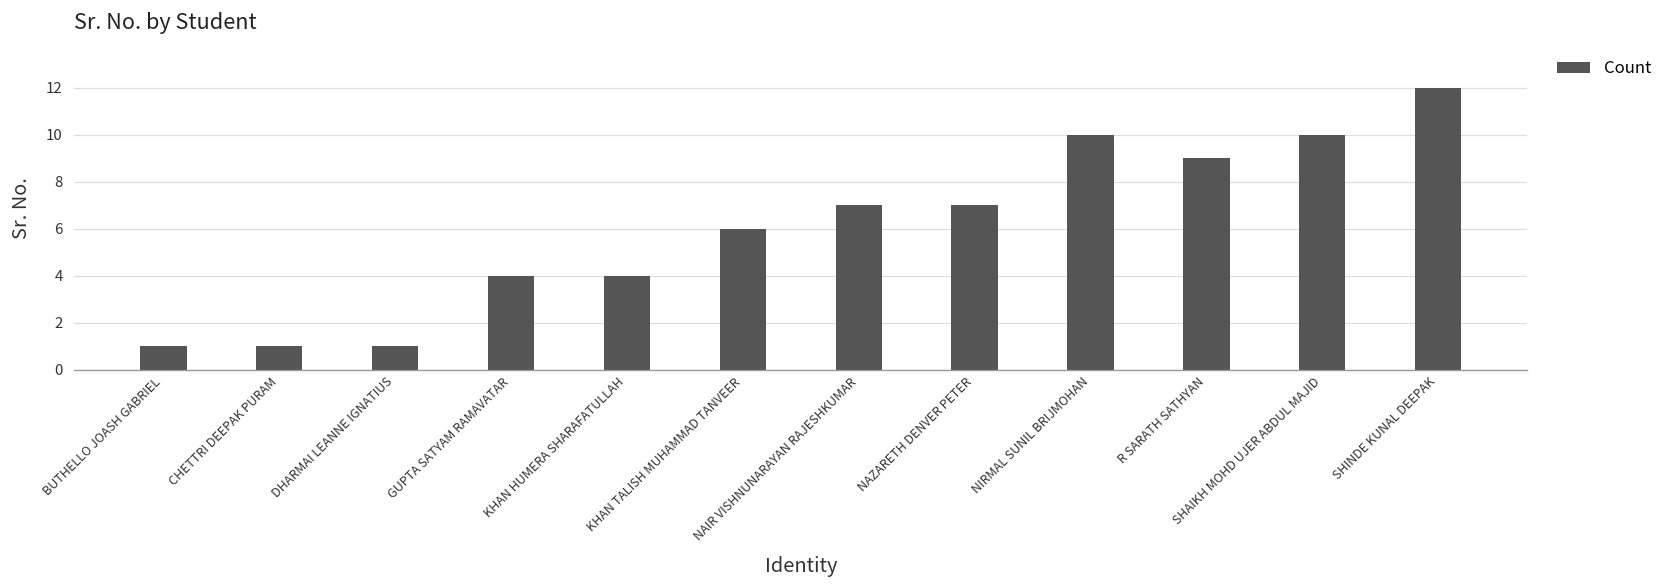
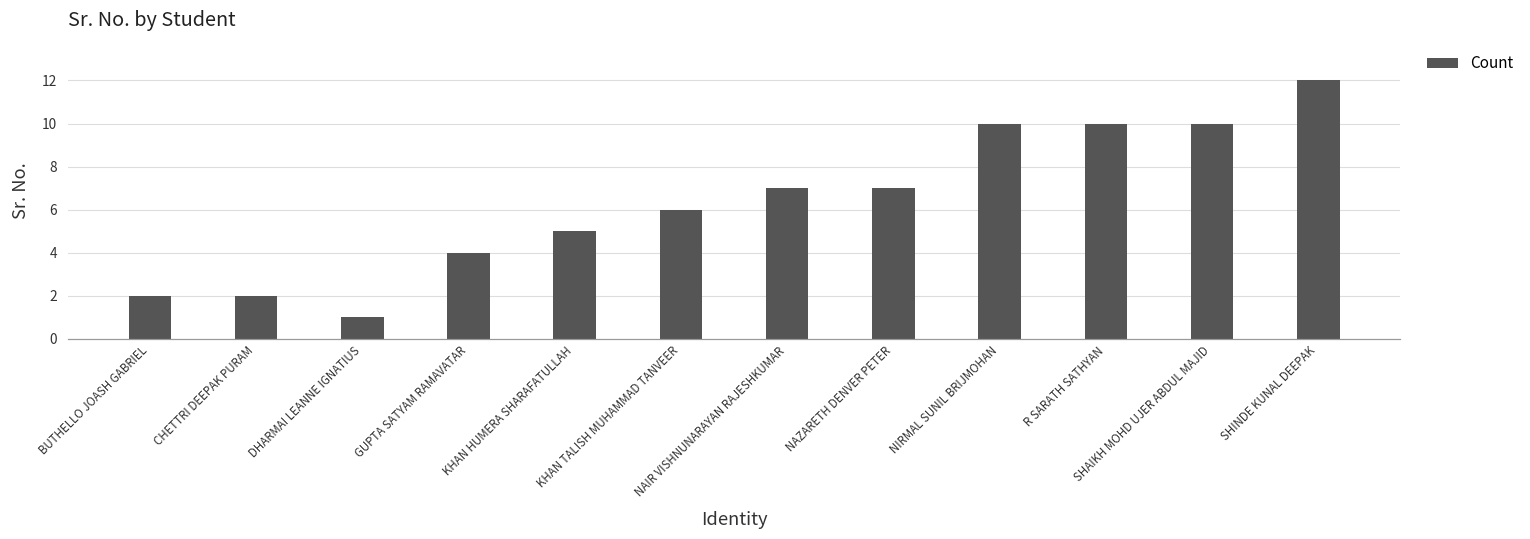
BUTHELLO JOASH GABRIEL: 1 -> 2
CHETTRI DEEPAK PURAM: 1 -> 2
KHAN HUMERA SHARAFATULLAH: 4 -> 5
R SARATH SATHYAN: 9 -> 10
